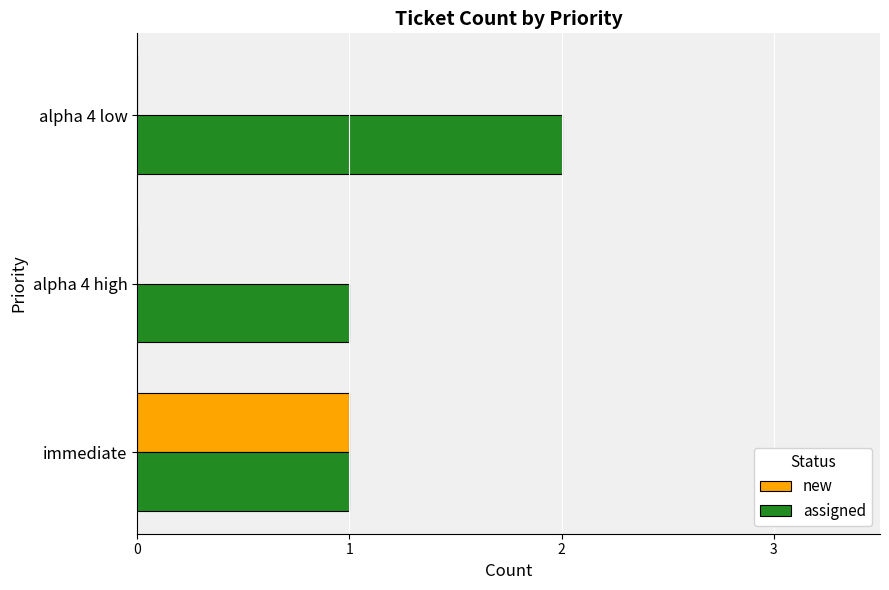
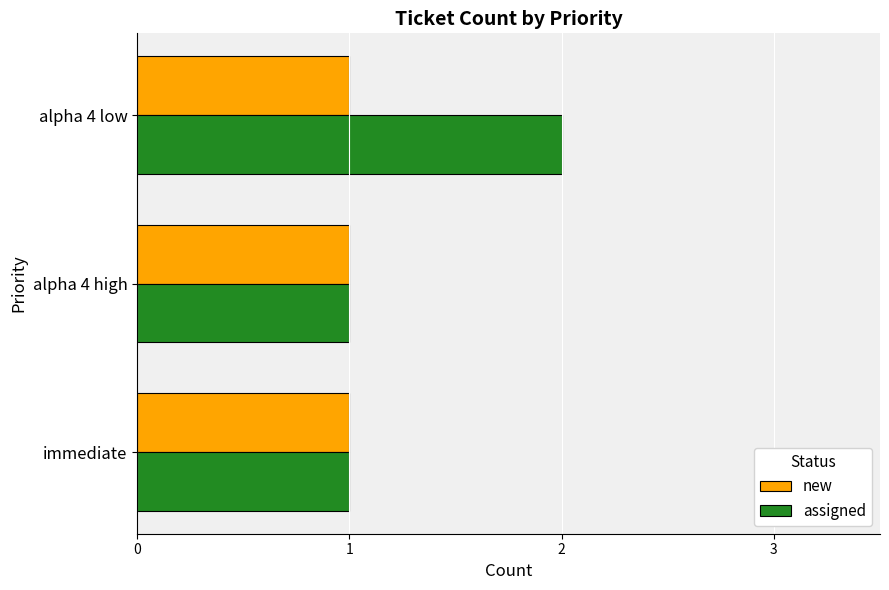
new, alpha 4 low: 0 -> 1
new, alpha 4 high: 0 -> 1
